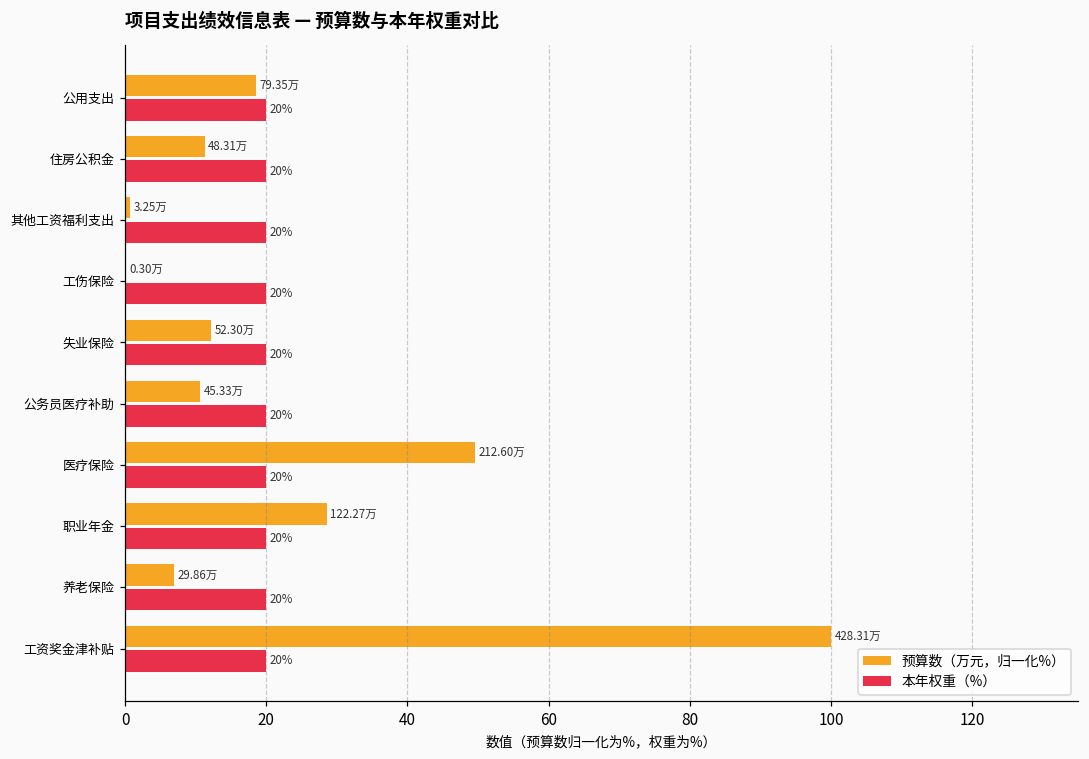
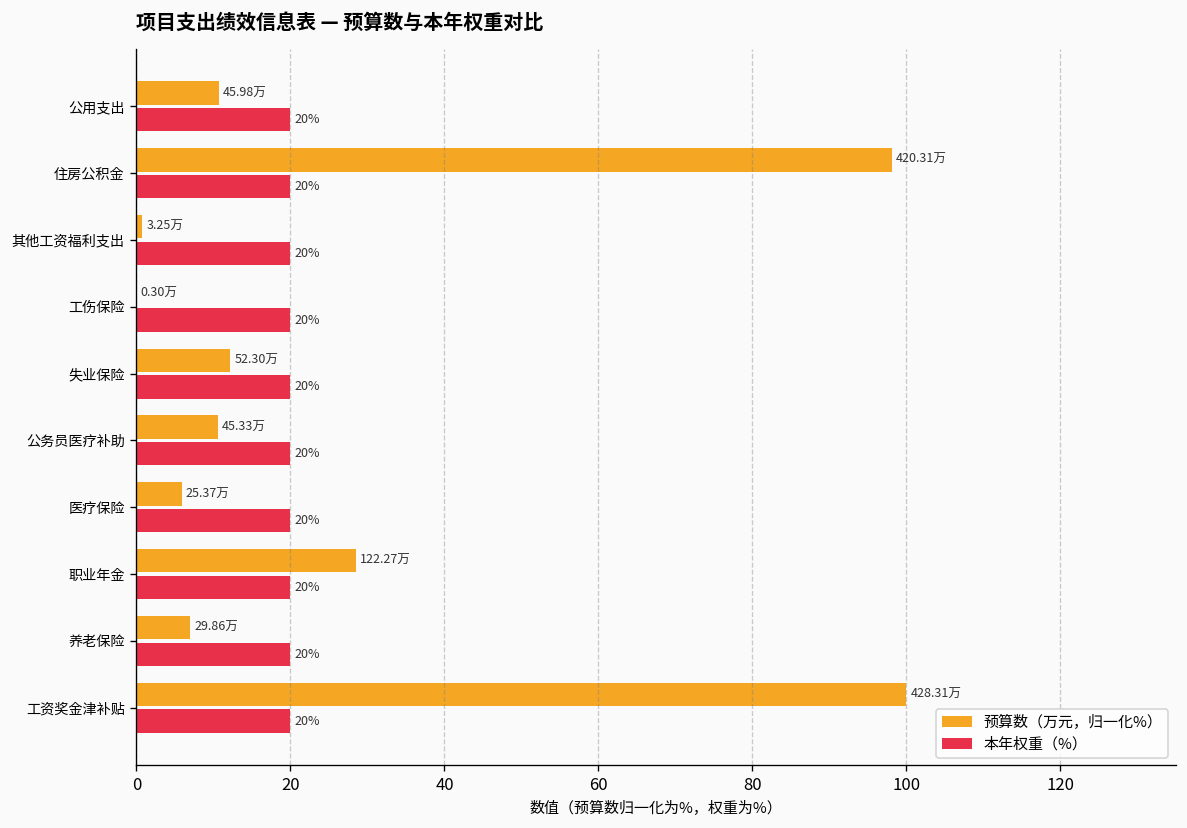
预算数（万元，归一化%）, 公用支出: 79.35万 -> 45.98万
预算数（万元，归一化%）, 住房公积金: 48.31万 -> 420.31万
预算数（万元，归一化%）, 医疗保险: 212.60万 -> 25.37万
